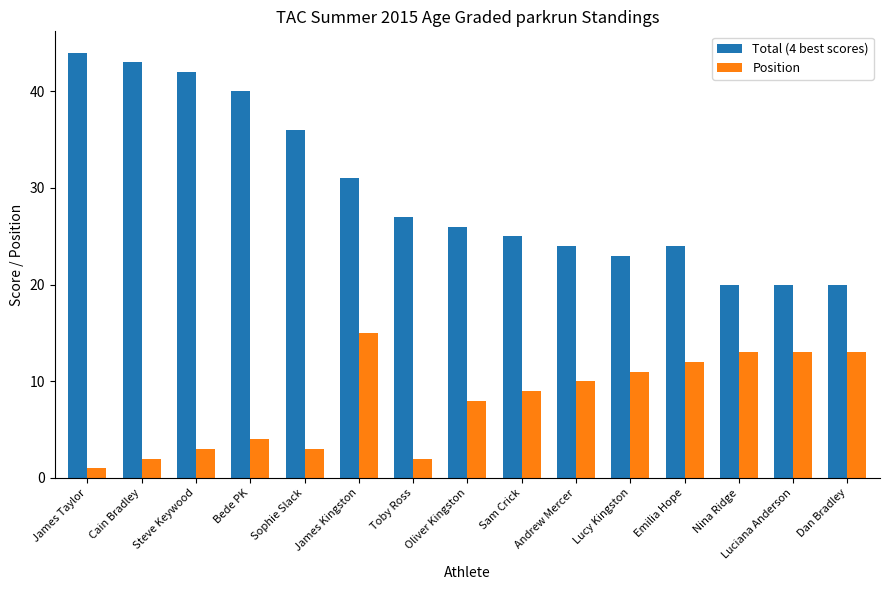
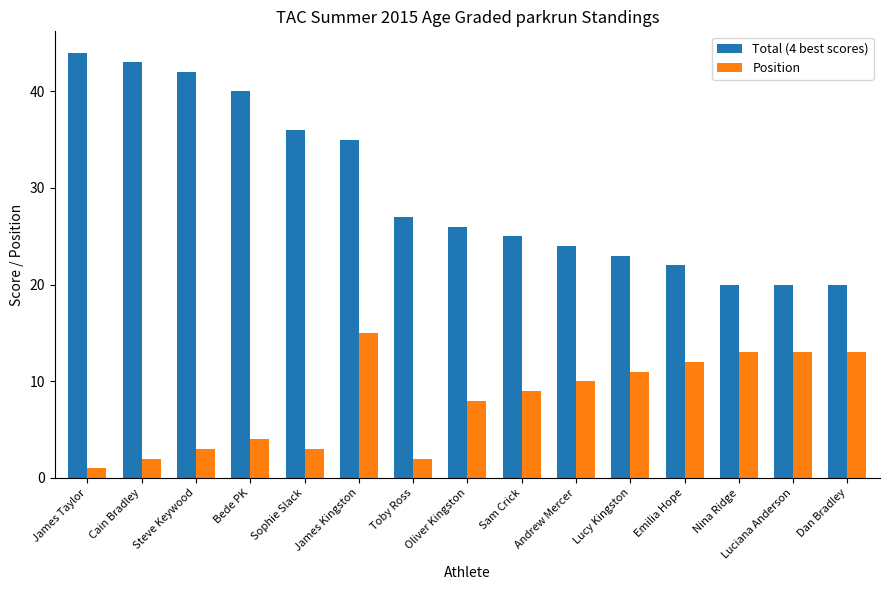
Total (4 best scores), James Kingston: 31 -> 35
Total (4 best scores), Emilia Hope: 24 -> 22
